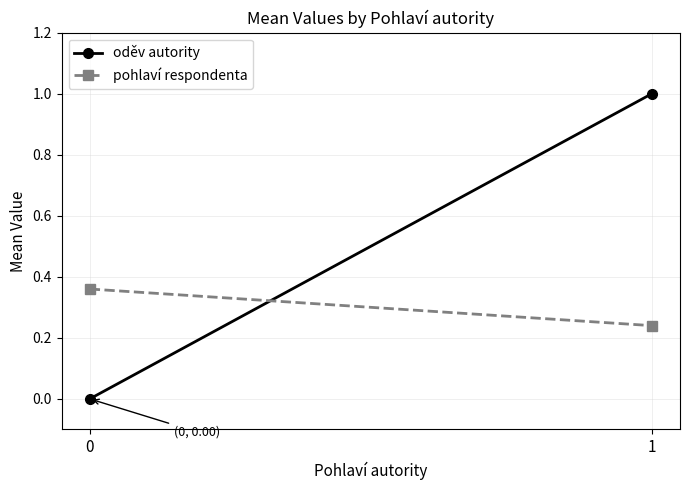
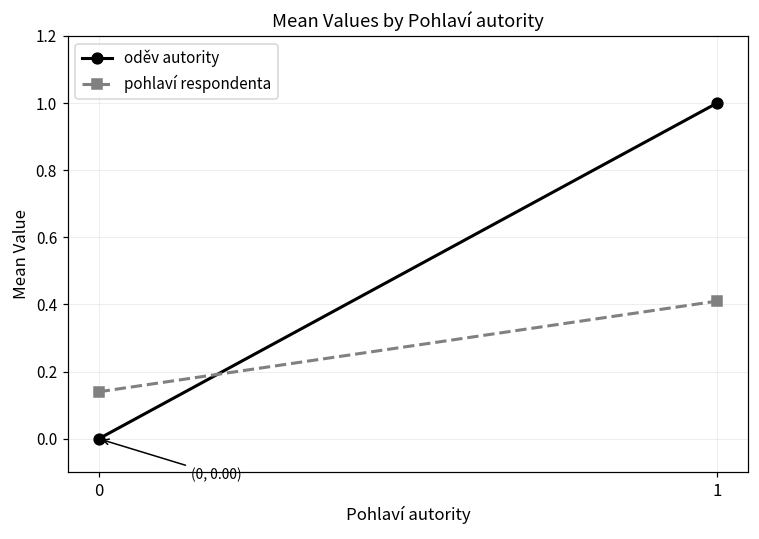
pohlaví respondenta, 0: 0.36 -> 0.14
pohlaví respondenta, 1: 0.24 -> 0.41
